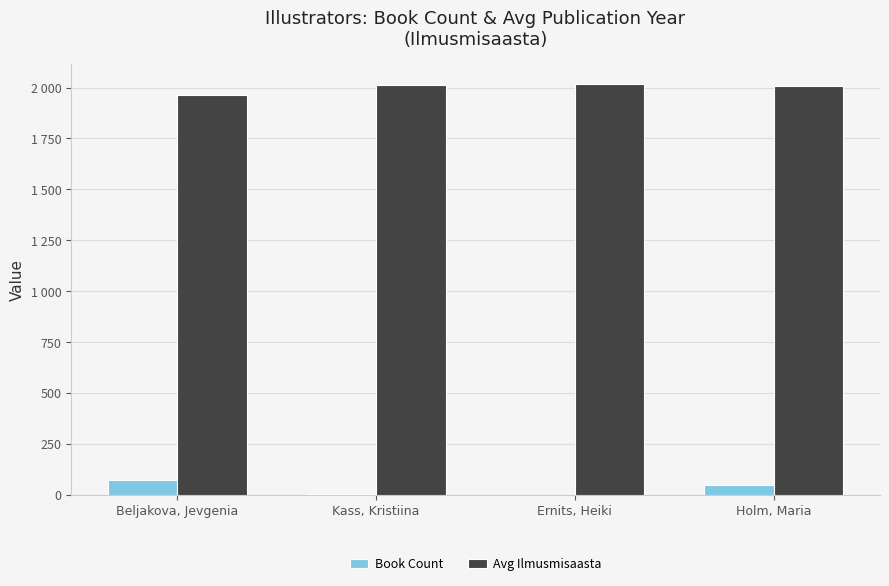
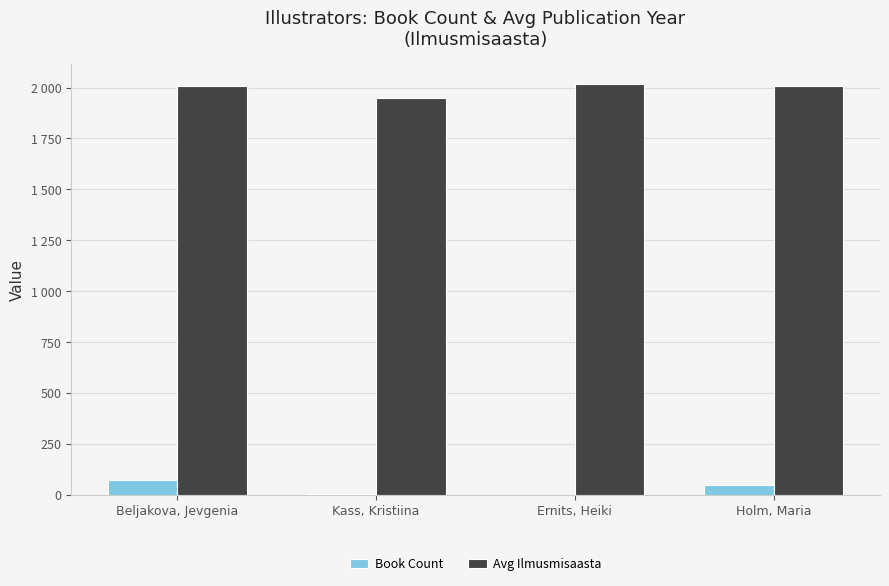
Avg Ilmusmisaasta, Beljakova, Jevgenia: 1970 -> 2010
Avg Ilmusmisaasta, Kass, Kristiina: 2010 -> 1950
